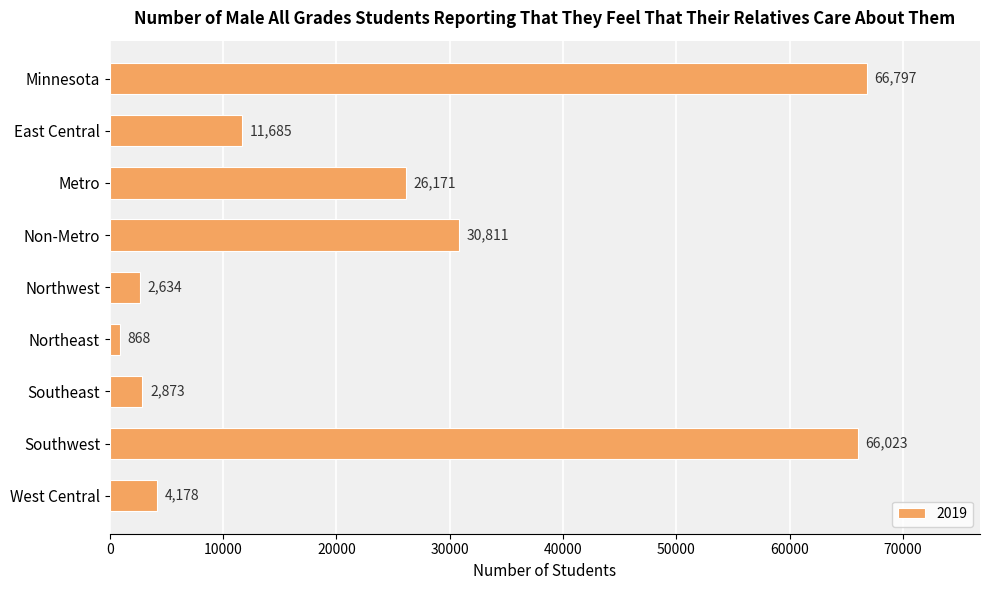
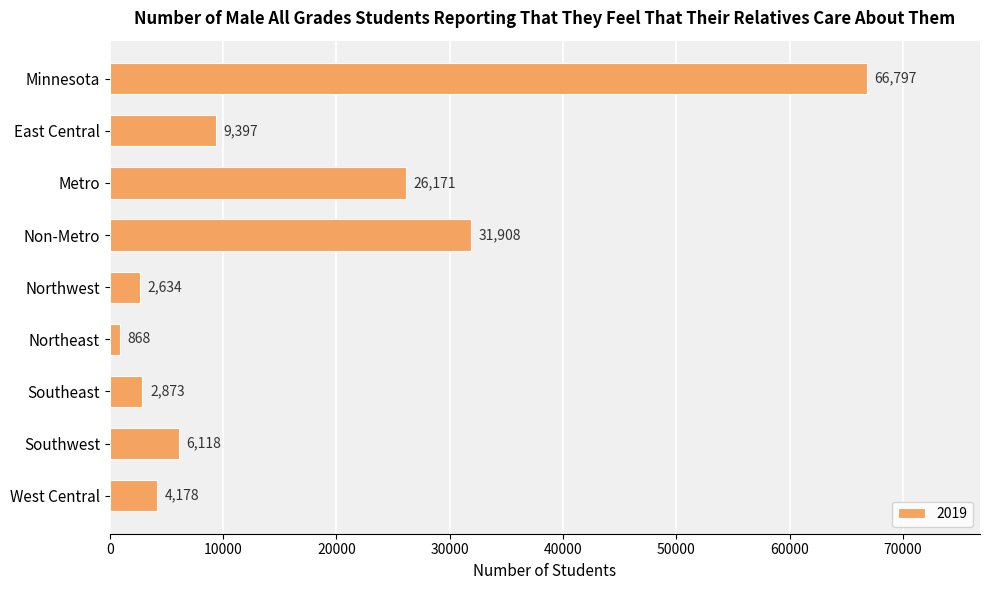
East Central: 11,685 -> 9,397
Non-Metro: 30,811 -> 31,908
Southwest: 66,023 -> 6,118
